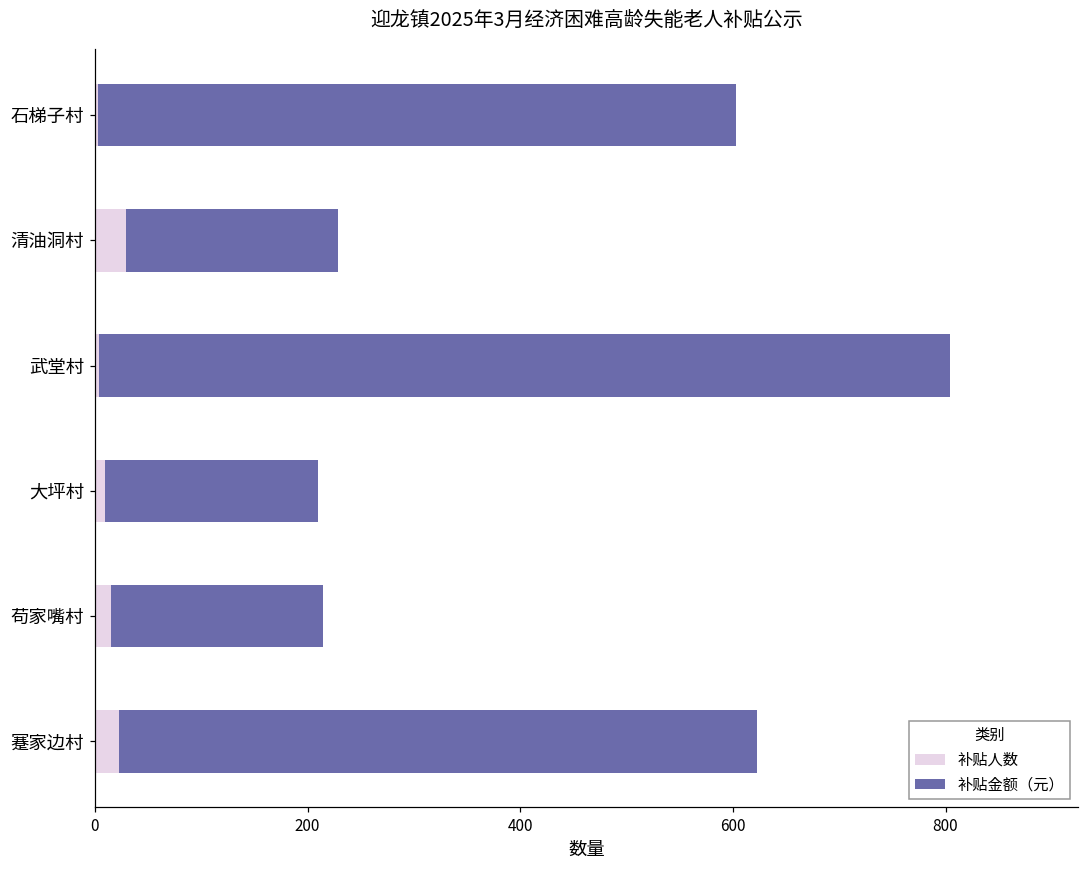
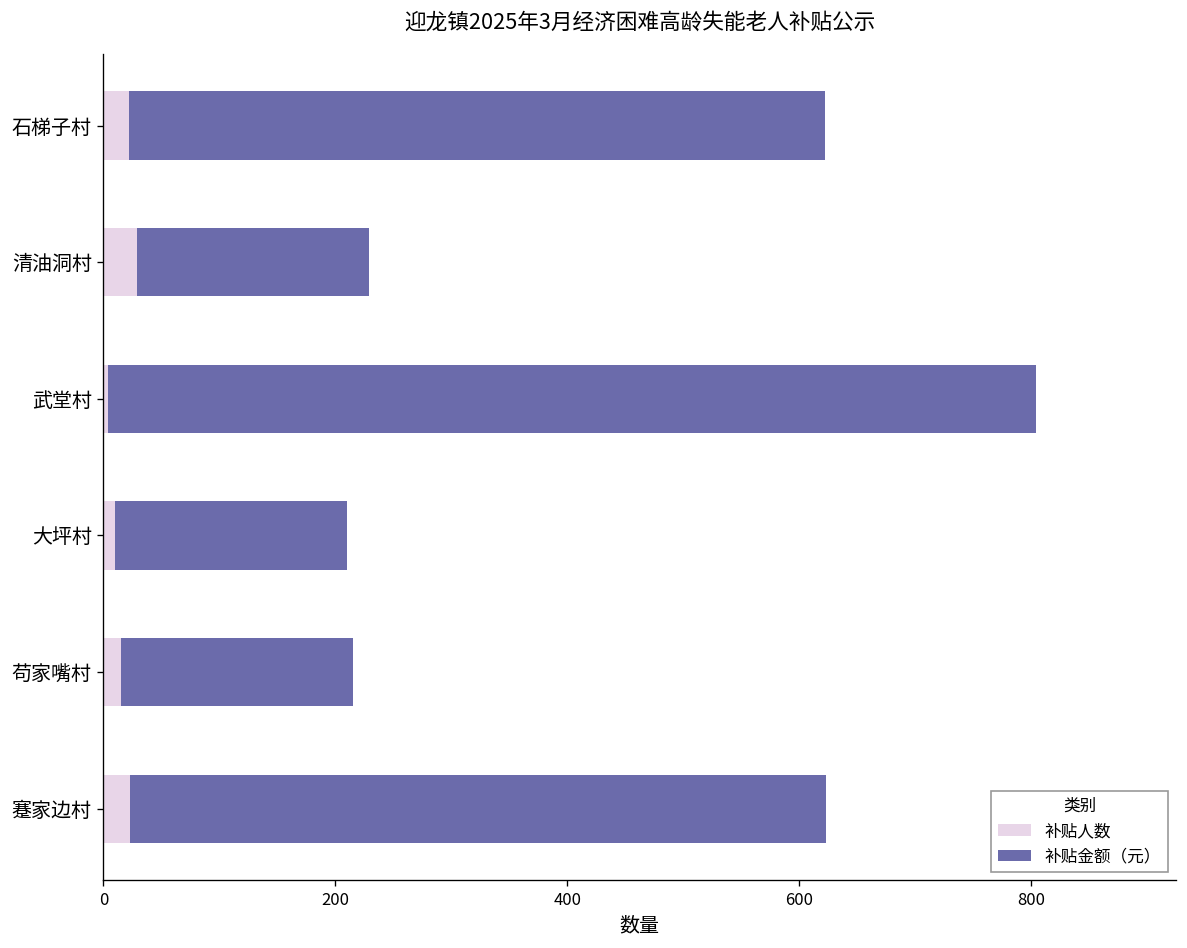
补贴人数, 石梯子村: 0 -> 20
